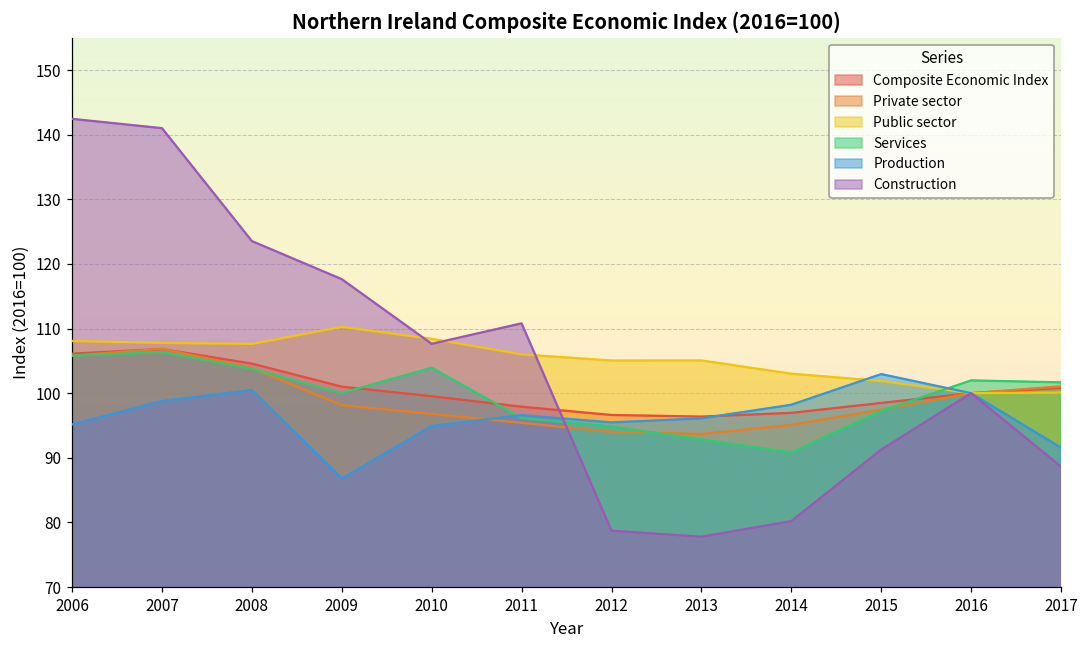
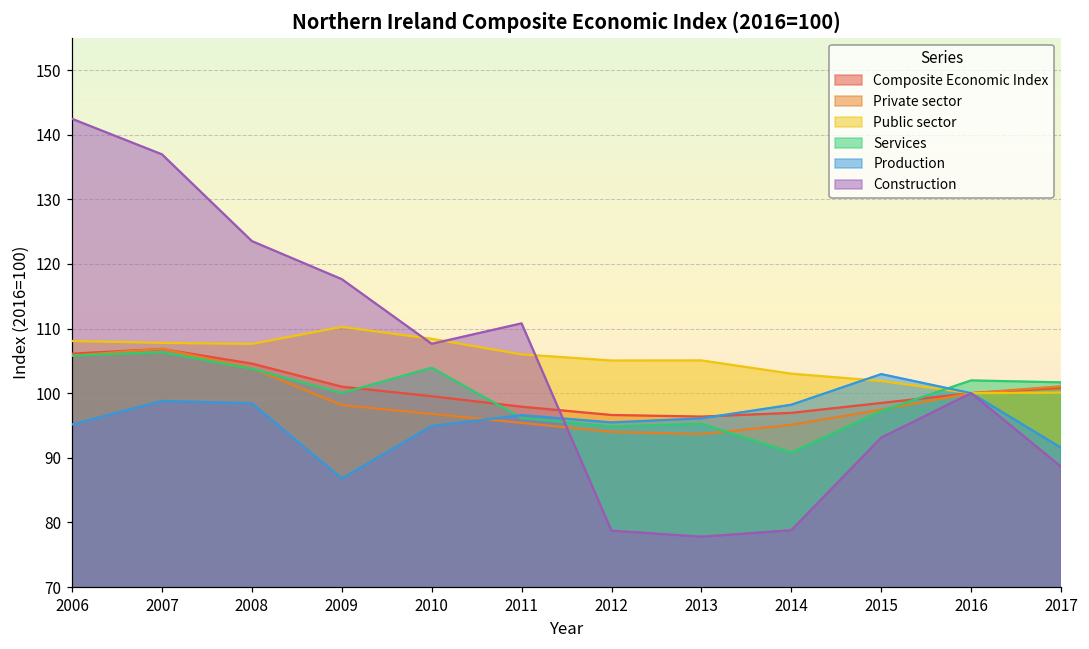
Construction, 2007: 141 -> 137
Production, 2008: 100 -> 98
Services, 2013: 93 -> 95
Construction, 2014: 80 -> 79
Construction, 2015: 91 -> 93
